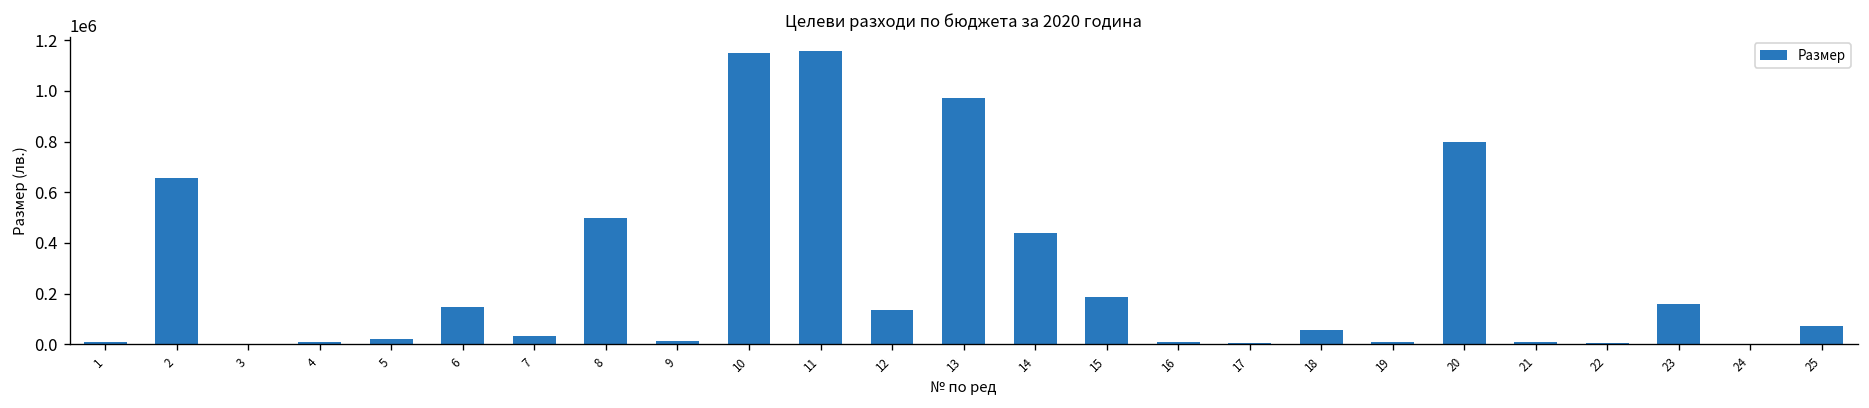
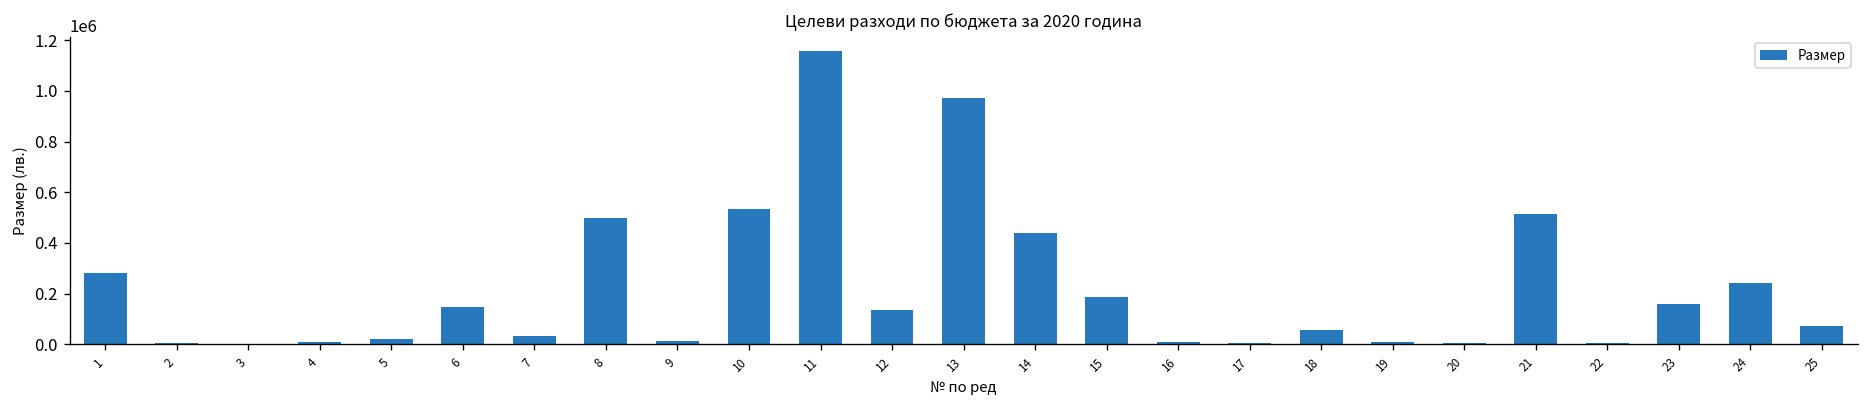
1: 10000 -> 280000
2: 660000 -> 10000
10: 1150000 -> 540000
20: 800000 -> 0
21: 10000 -> 510000
24: 0 -> 240000
